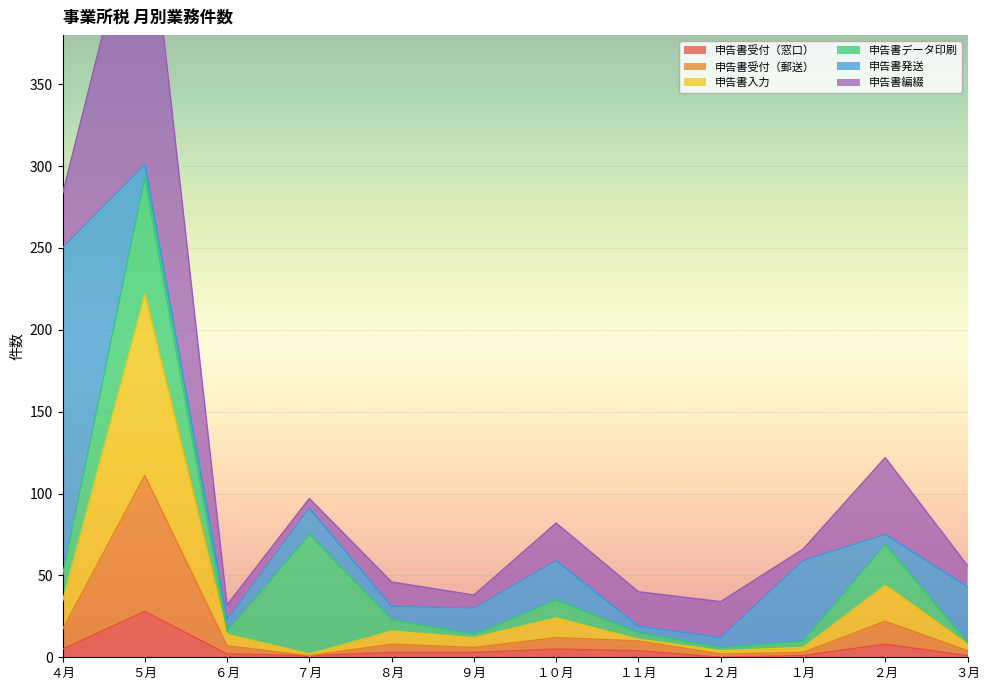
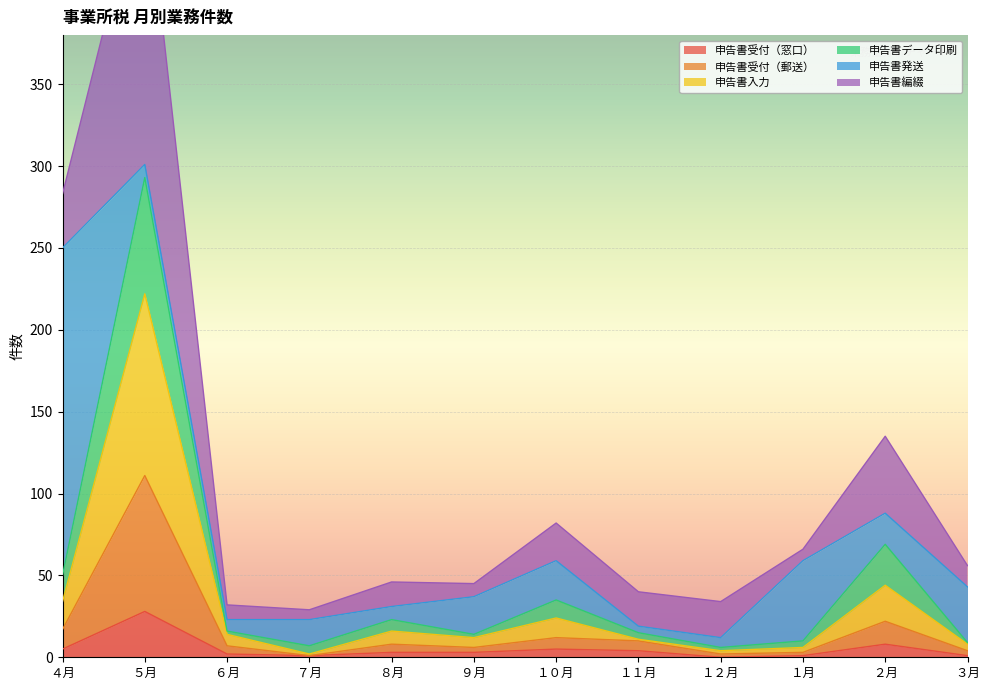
申告書データ印刷, ７月: 73 -> 5
申告書発送, ９月: 16 -> 23
申告書発送, ２月: 6 -> 19
